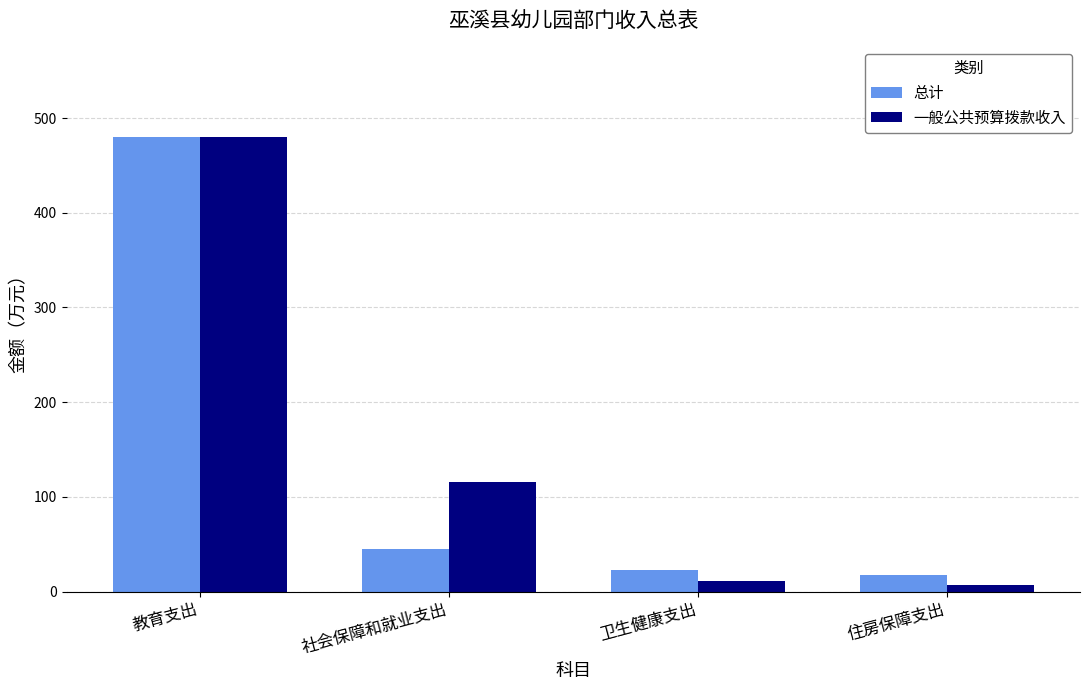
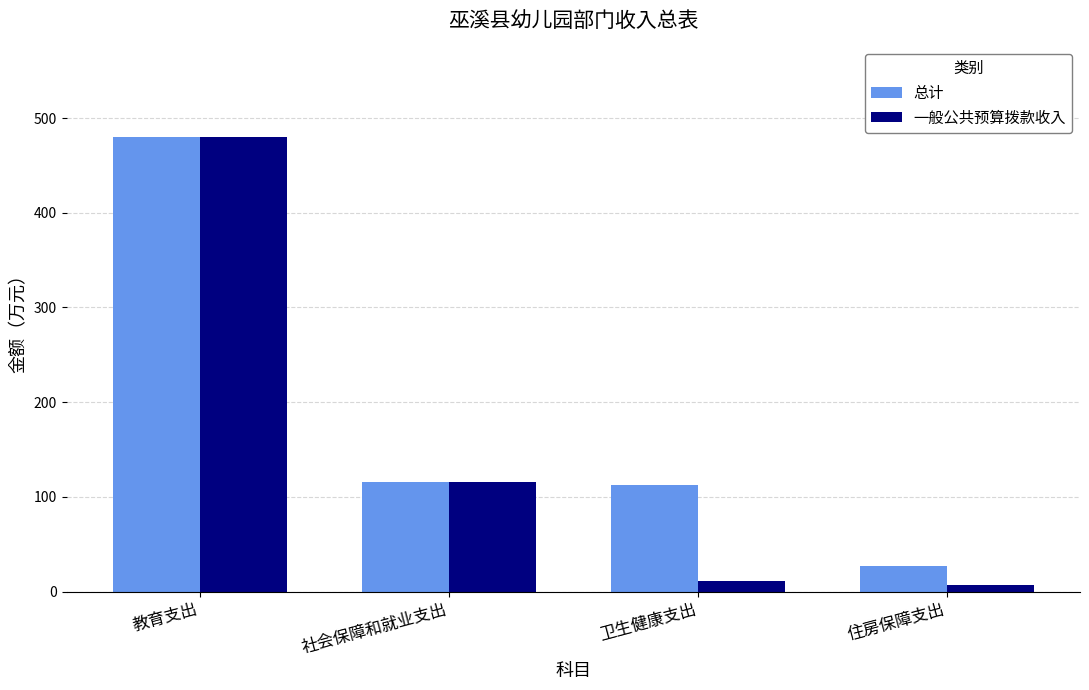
总计, 社会保障和就业支出: 50 -> 120
总计, 卫生健康支出: 20 -> 110
总计, 住房保障支出: 20 -> 30
